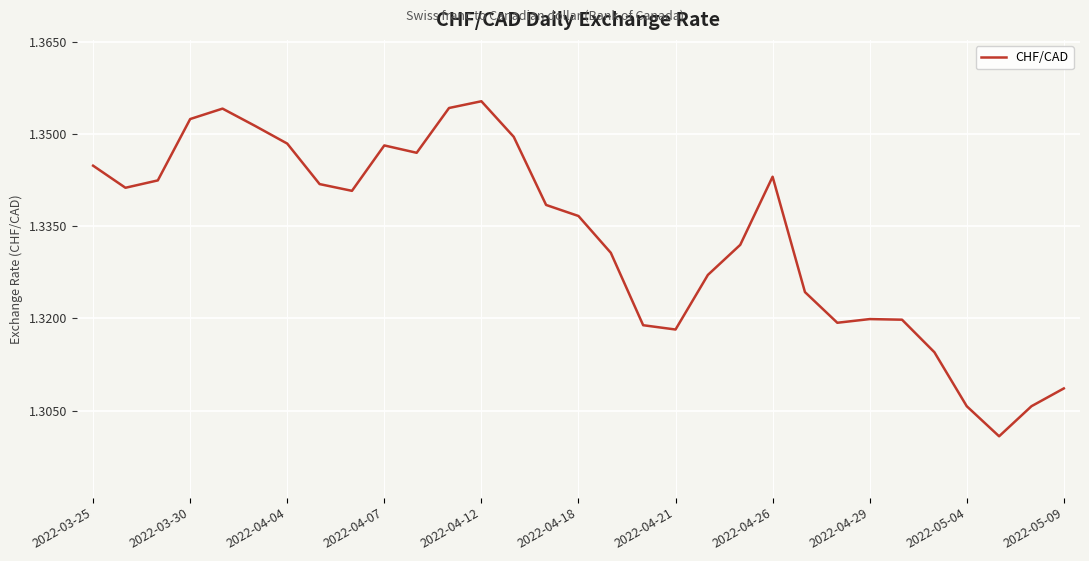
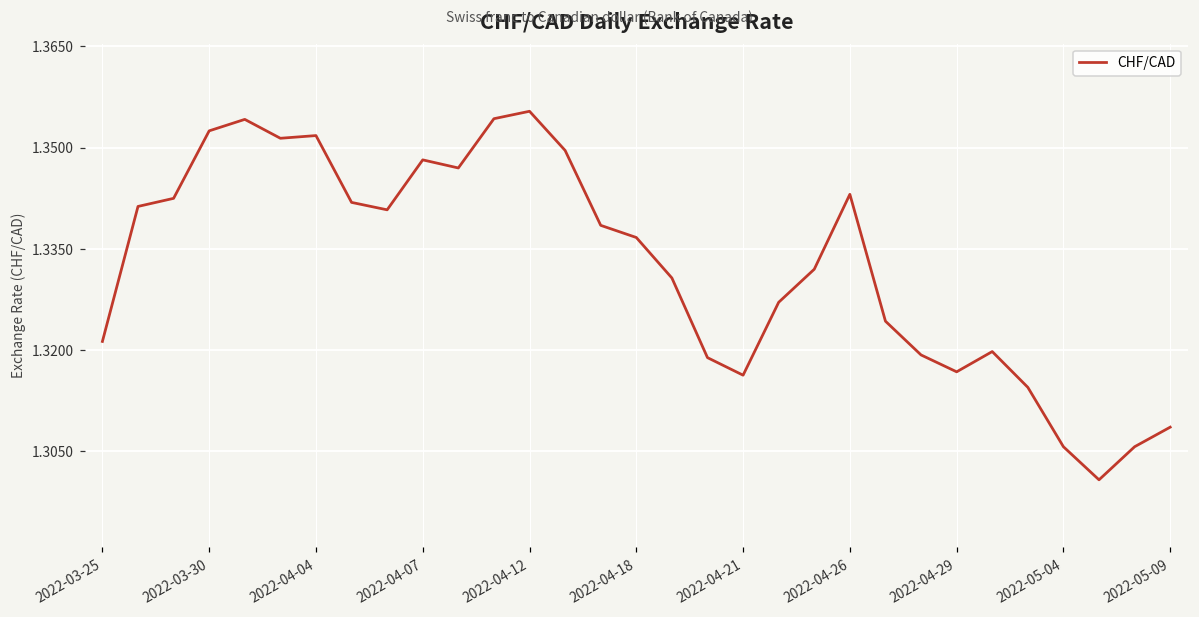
2022-03-25: 1.345 -> 1.321
2022-04-04: 1.349 -> 1.352
2022-04-21: 1.318 -> 1.316
2022-04-29: 1.320 -> 1.317
